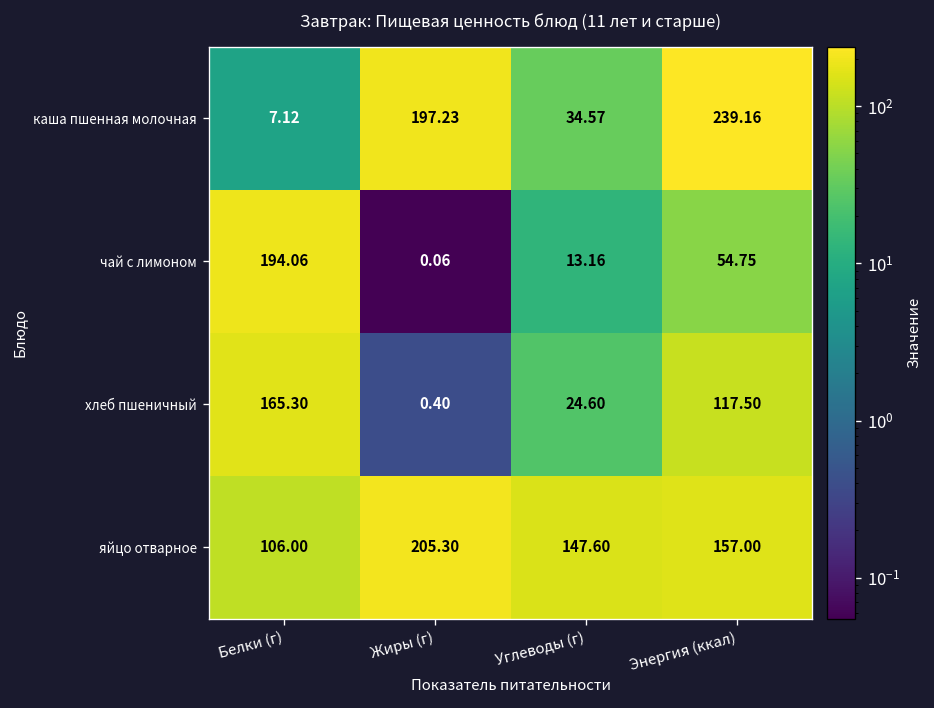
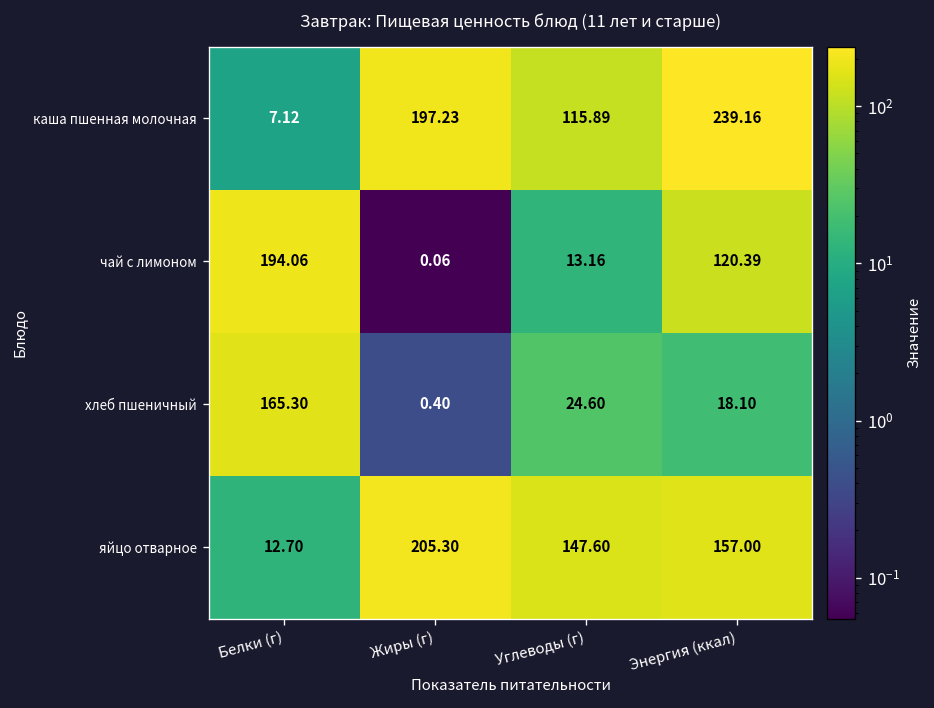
каша пшенная молочная, Углеводы (г): 34.57 -> 115.89
чай с лимоном, Энергия (ккал): 54.75 -> 120.39
хлеб пшеничный, Энергия (ккал): 117.50 -> 18.10
яйцо отварное, Белки (г): 106.00 -> 12.70
